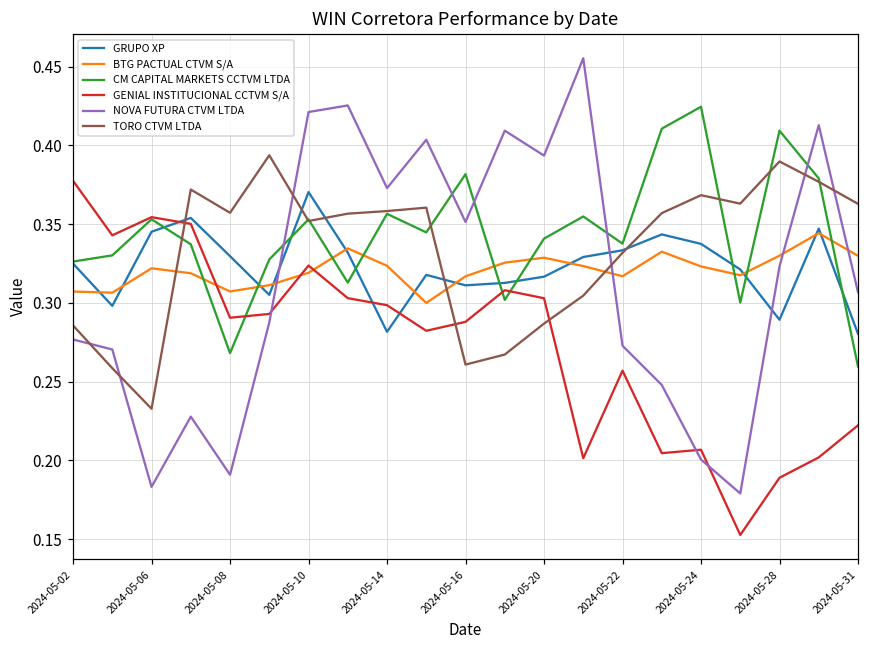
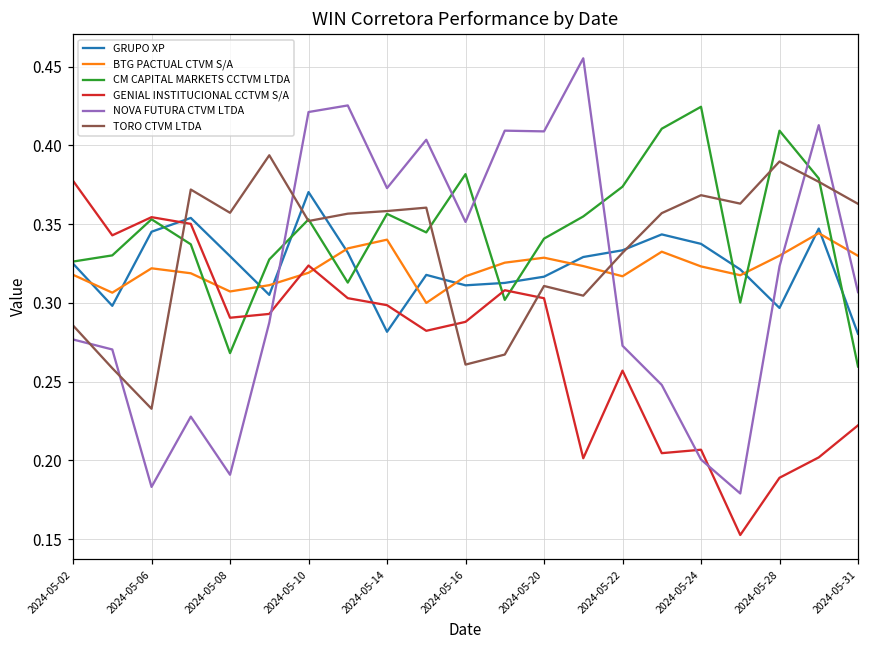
BTG PACTUAL CTVM S/A, 2024-05-02: 0.307 -> 0.318
BTG PACTUAL CTVM S/A, 2024-05-14: 0.324 -> 0.340
NOVA FUTURA CTVM LTDA, 2024-05-20: 0.394 -> 0.409
TORO CTVM LTDA, 2024-05-20: 0.287 -> 0.311
CM CAPITAL MARKETS CCTVM LTDA, 2024-05-22: 0.338 -> 0.374
GRUPO XP, 2024-05-28: 0.289 -> 0.297
